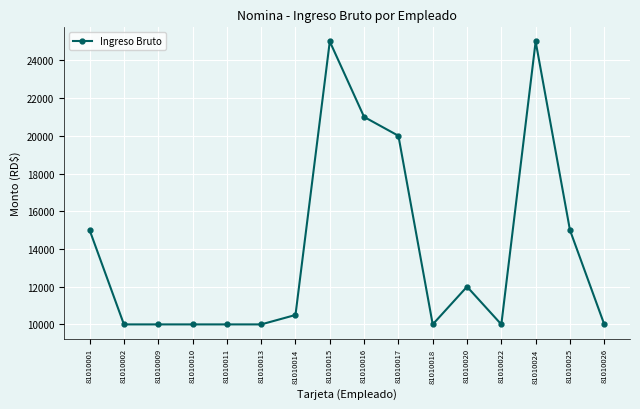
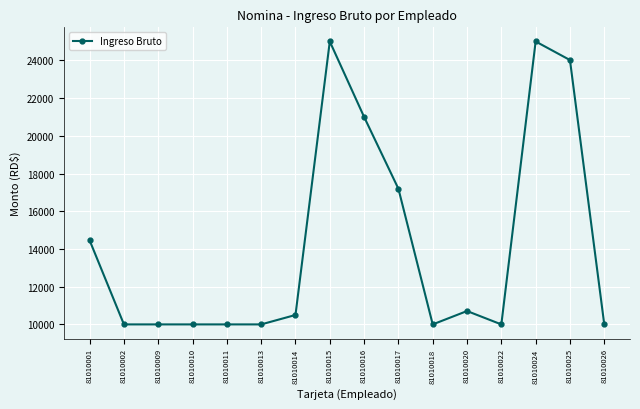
81010001: 15000 -> 14500
81010017: 20000 -> 17200
81010020: 12000 -> 10700
81010025: 15000 -> 24000
